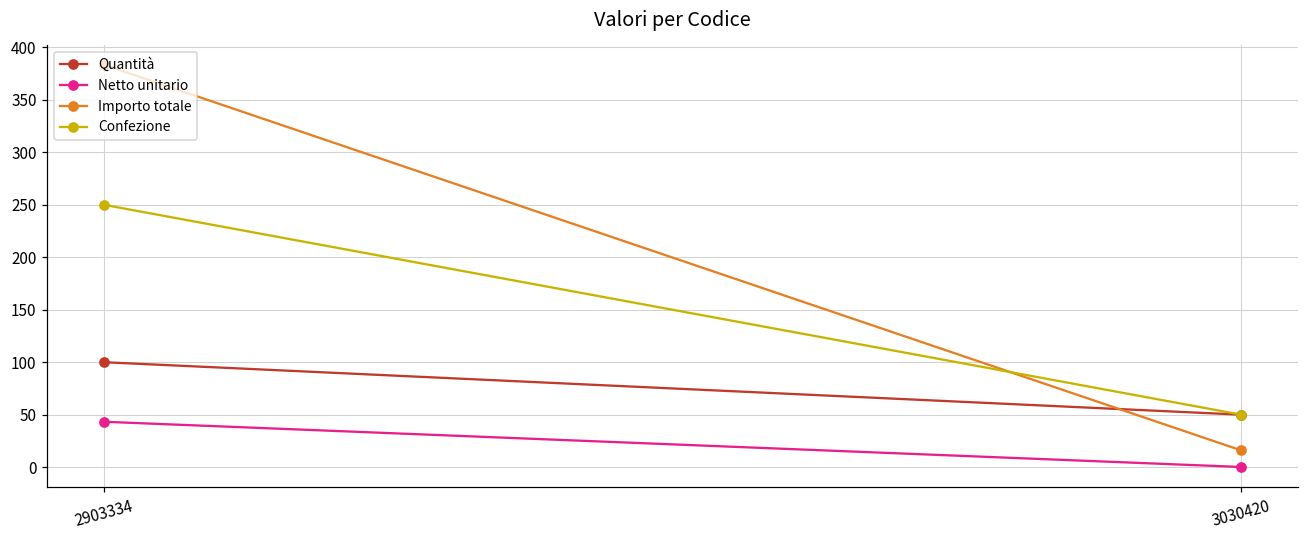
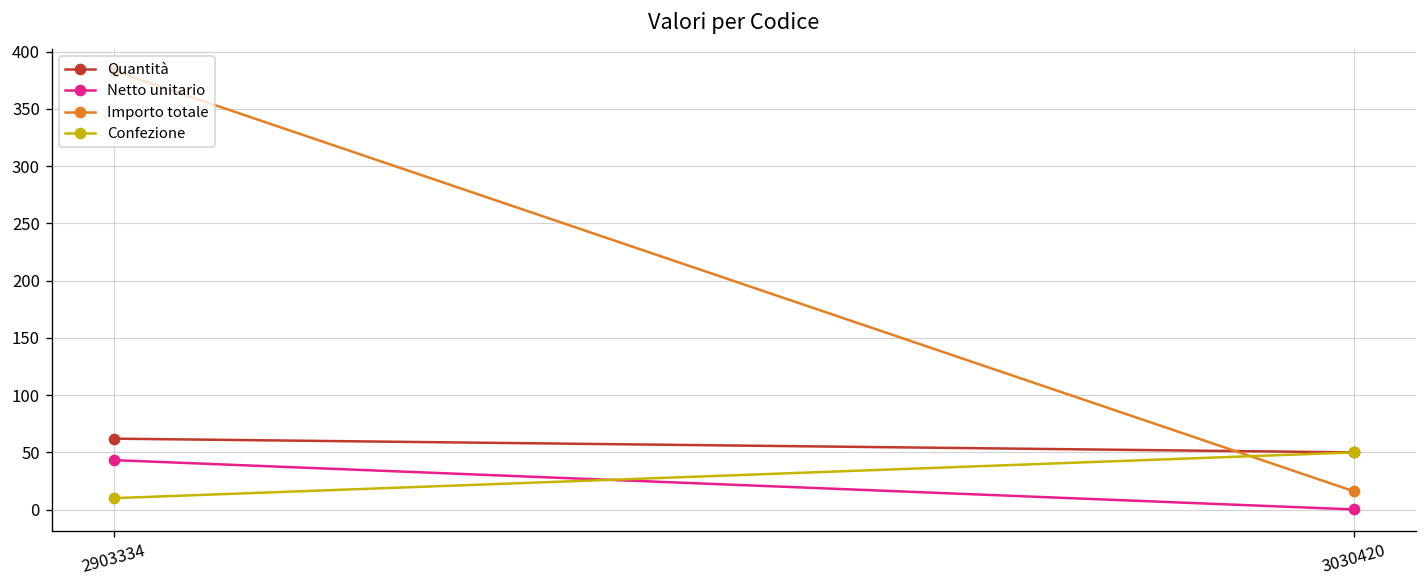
Quantità, 2903334: 100 -> 60
Confezione, 2903334: 250 -> 10
